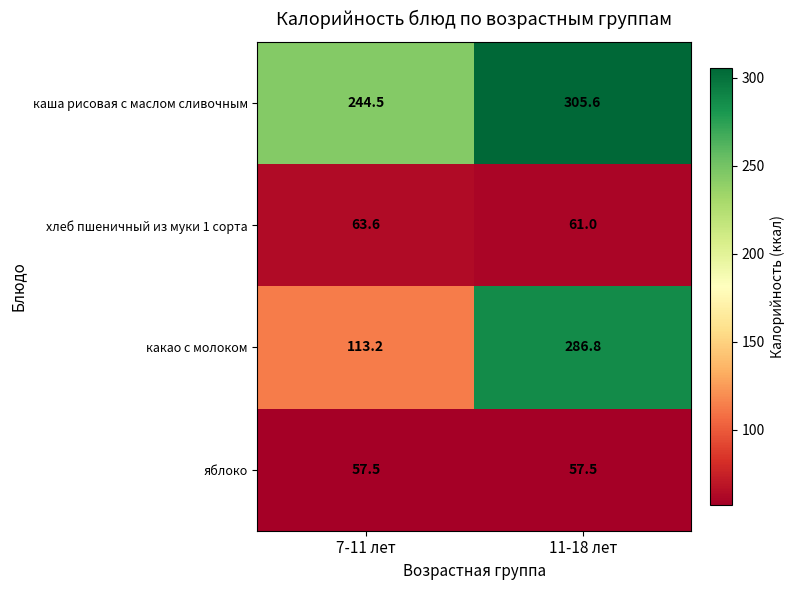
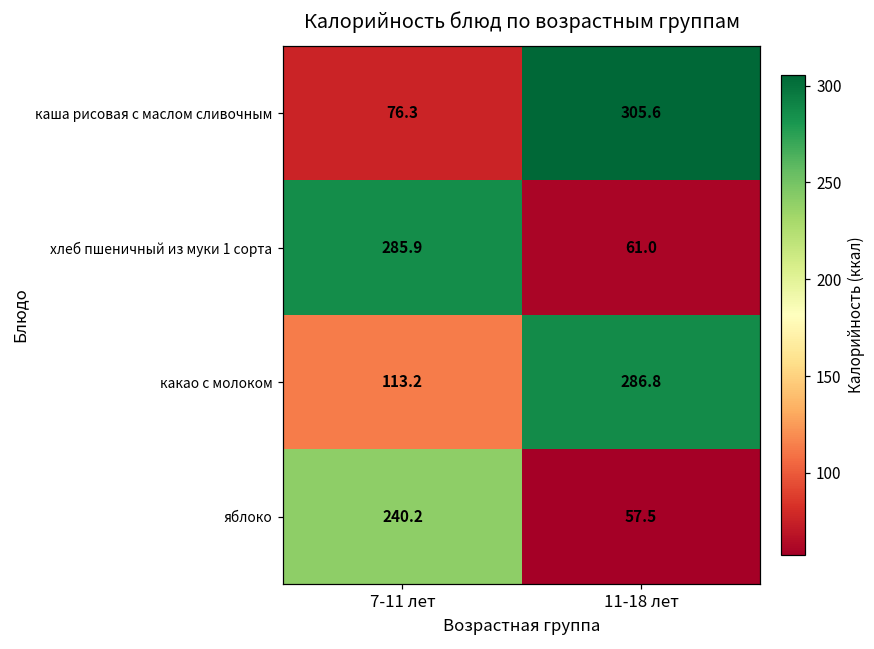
каша рисовая с маслом сливочным, 7-11 лет: 244.5 -> 76.3
хлеб пшеничный из муки 1 сорта, 7-11 лет: 63.6 -> 285.9
яблоко, 7-11 лет: 57.5 -> 240.2
